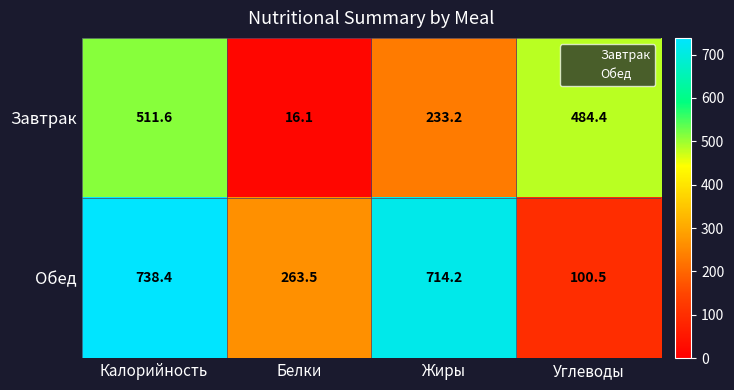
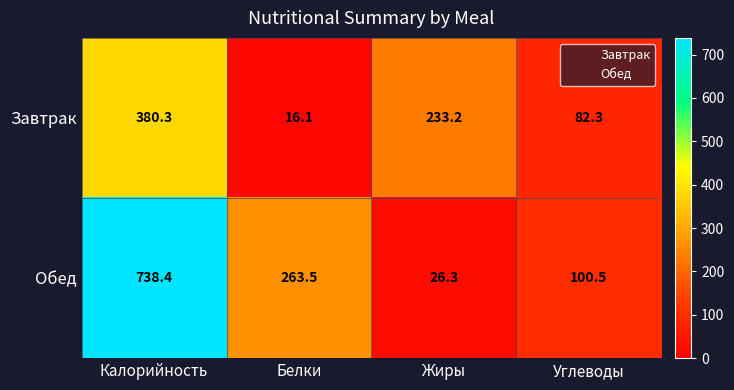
Завтрак, Калорийность: 511.6 -> 380.3
Завтрак, Углеводы: 484.4 -> 82.3
Обед, Жиры: 714.2 -> 26.3
